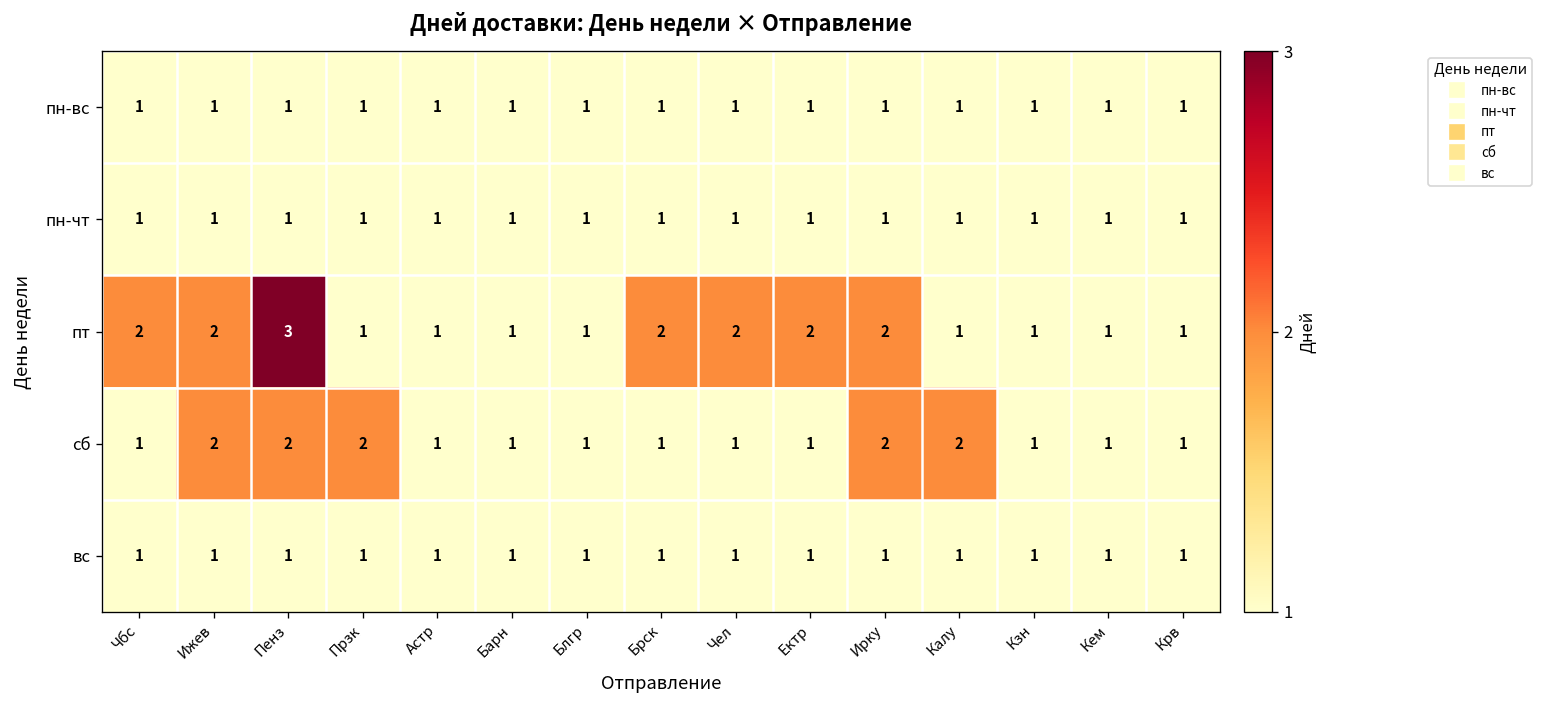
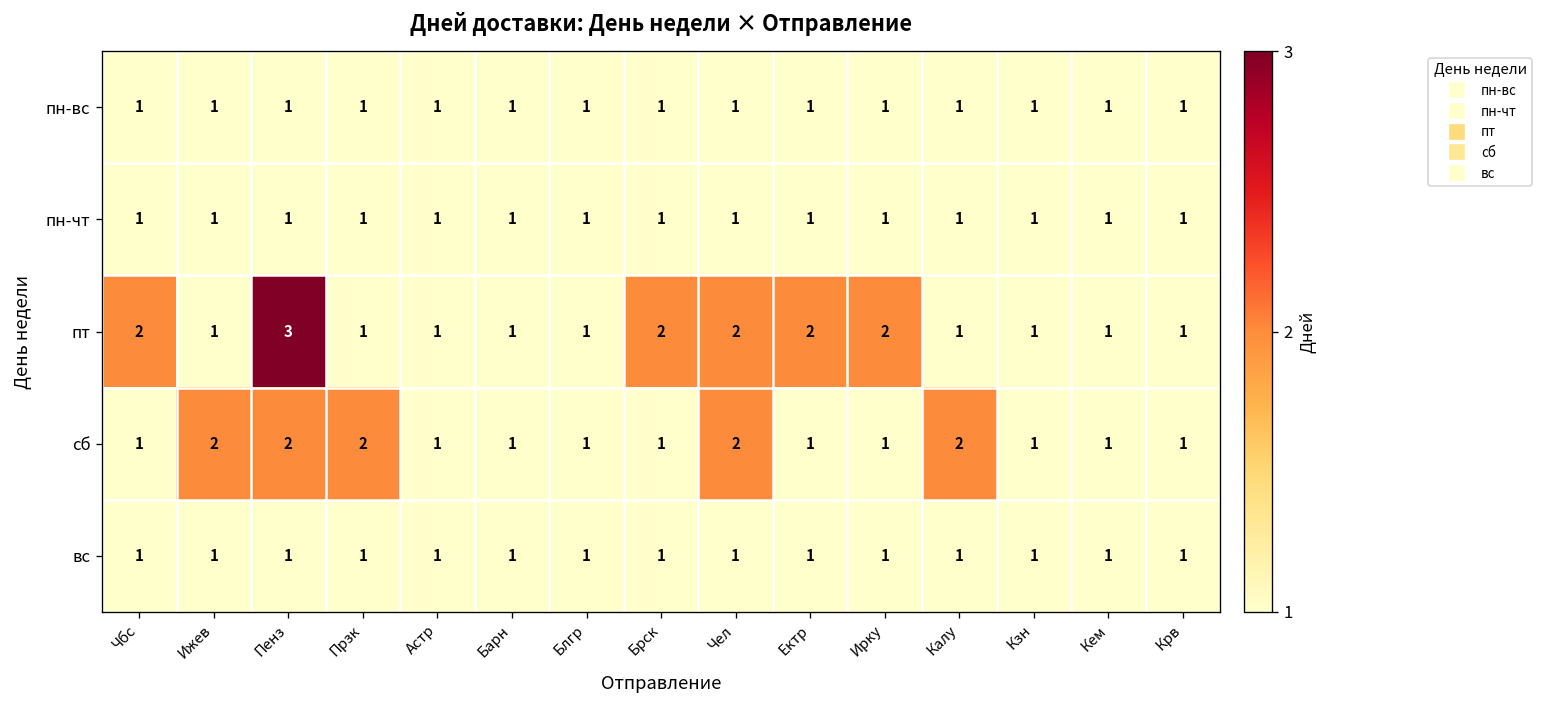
пт, Ижев: 2 -> 1
сб, Чел: 1 -> 2
сб, Ирку: 2 -> 1
